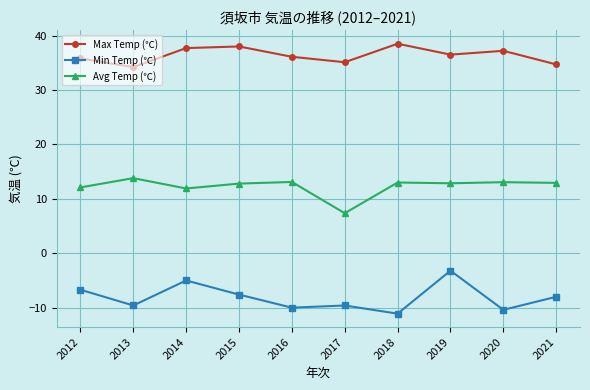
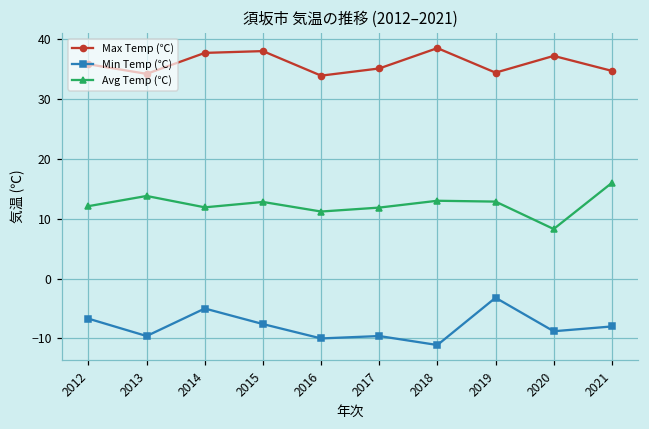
Max Temp (℃), 2016: 36 -> 34
Avg Temp (℃), 2016: 13 -> 11
Avg Temp (℃), 2017: 7 -> 12
Max Temp (℃), 2019: 37 -> 34
Min Temp (℃), 2020: -10 -> -9
Avg Temp (℃), 2020: 13 -> 8
Avg Temp (℃), 2021: 13 -> 16
